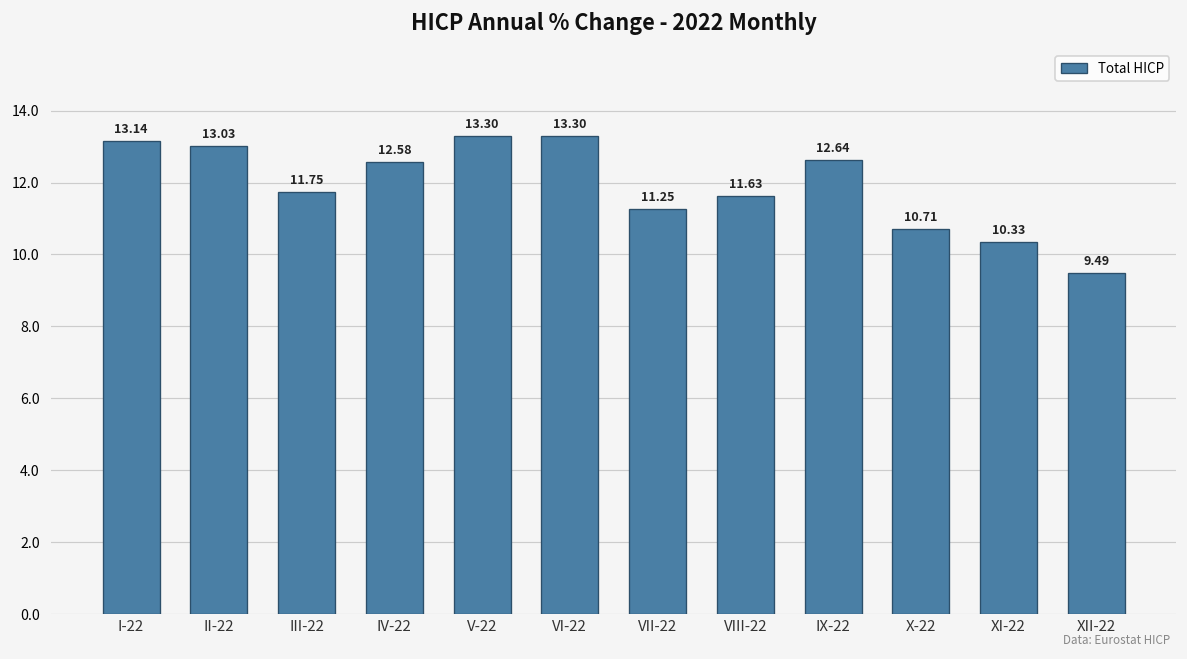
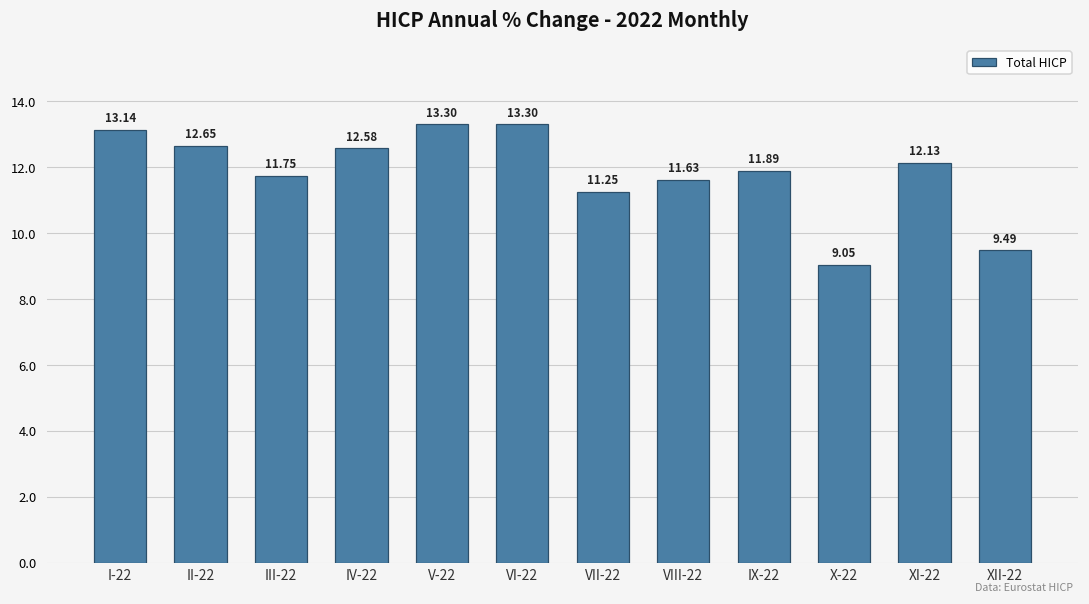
II-22: 13.03 -> 12.65
IX-22: 12.64 -> 11.89
X-22: 10.71 -> 9.05
XI-22: 10.33 -> 12.13
